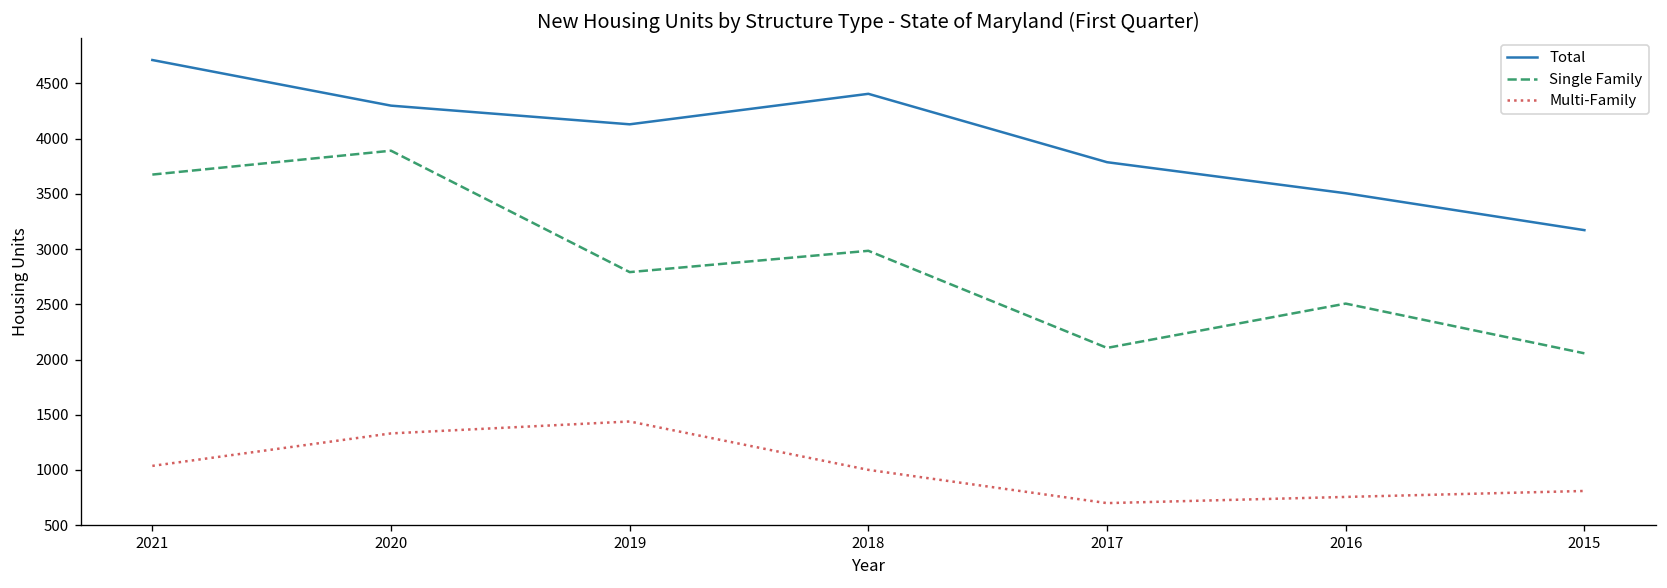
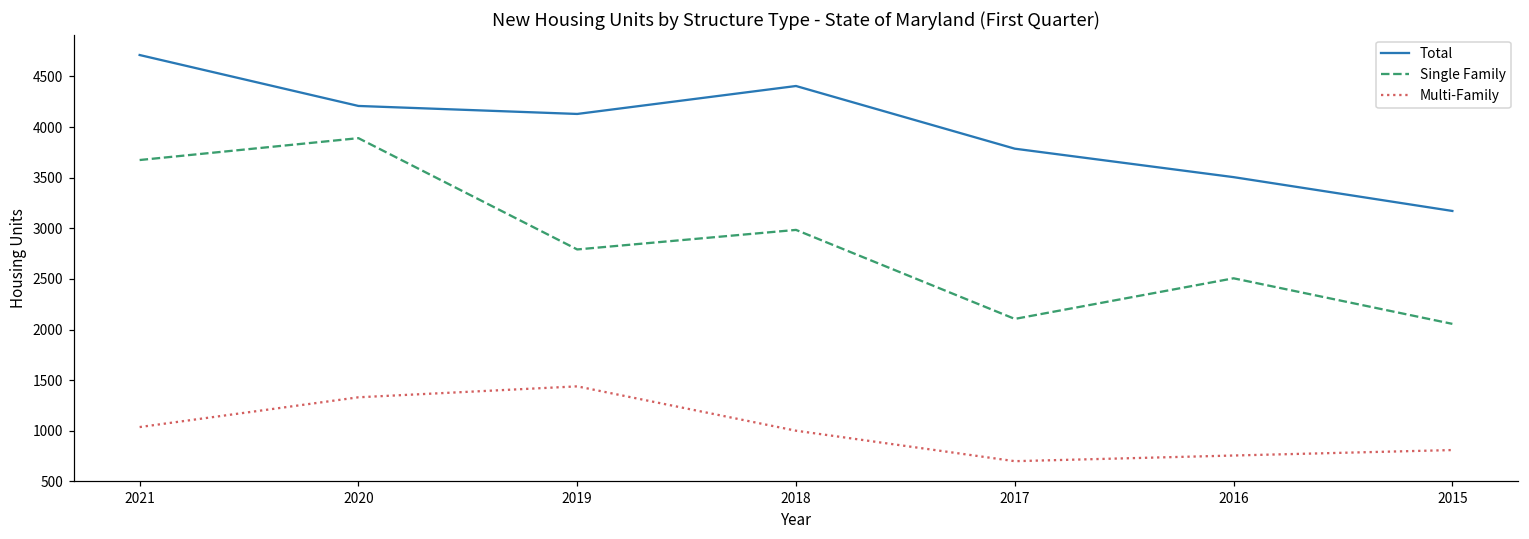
Total, 2020: 4300 -> 4200
